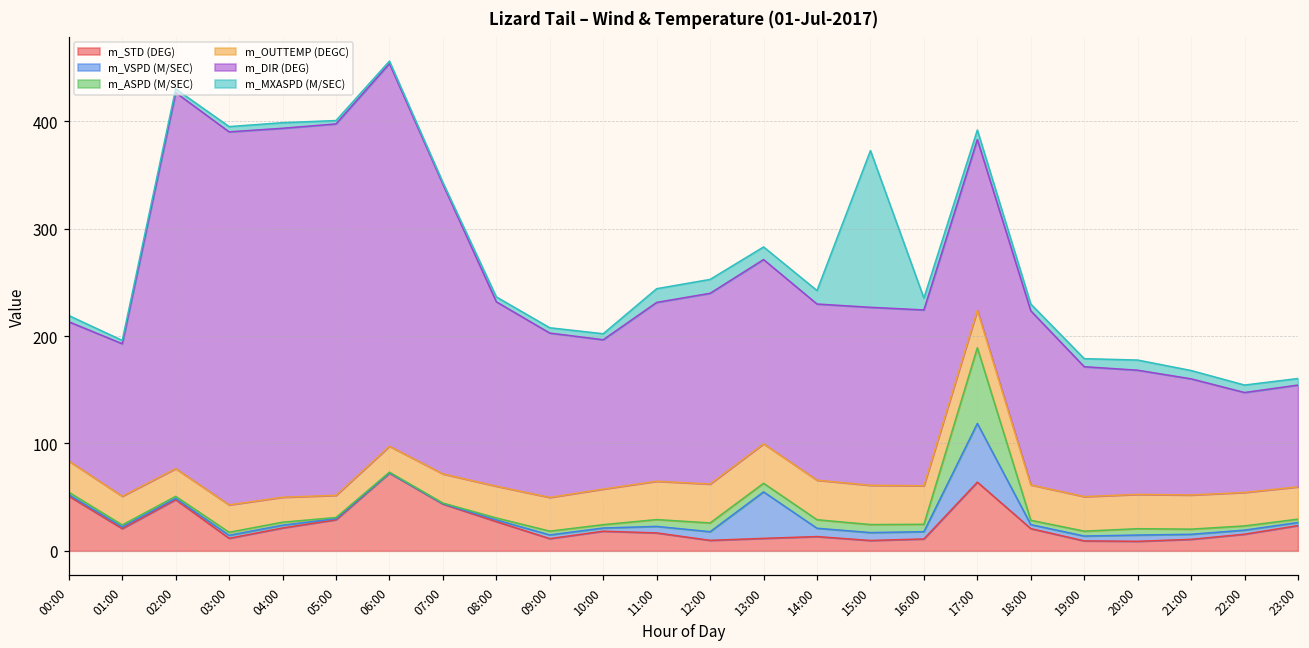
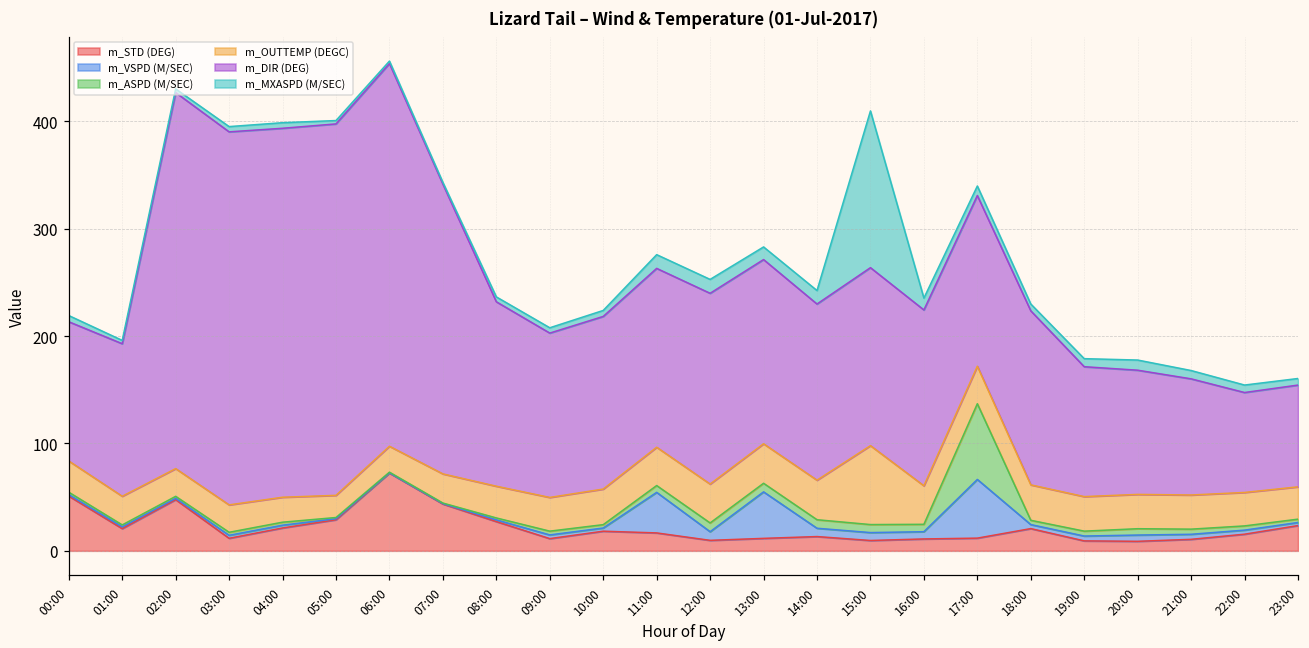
m_DIR (DEG), 10:00: 140 -> 160
m_VSPD (M/SEC), 11:00: 10 -> 40
m_OUTTEMP (DEGC), 15:00: 40 -> 70
m_STD (DEG), 17:00: 60 -> 10
